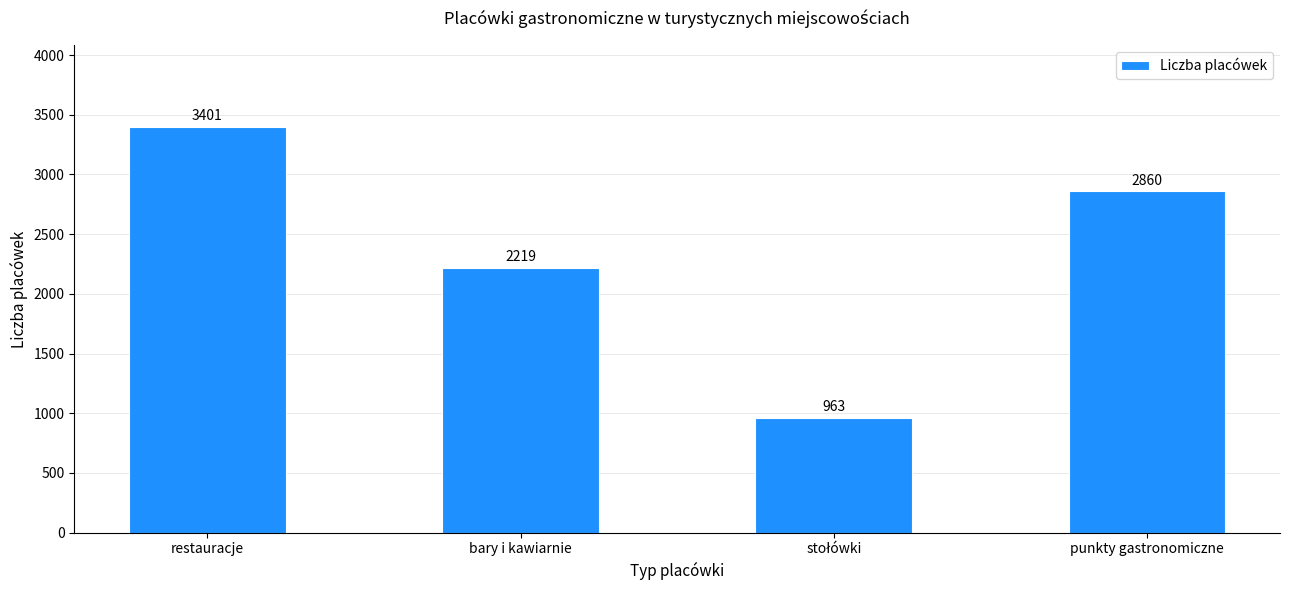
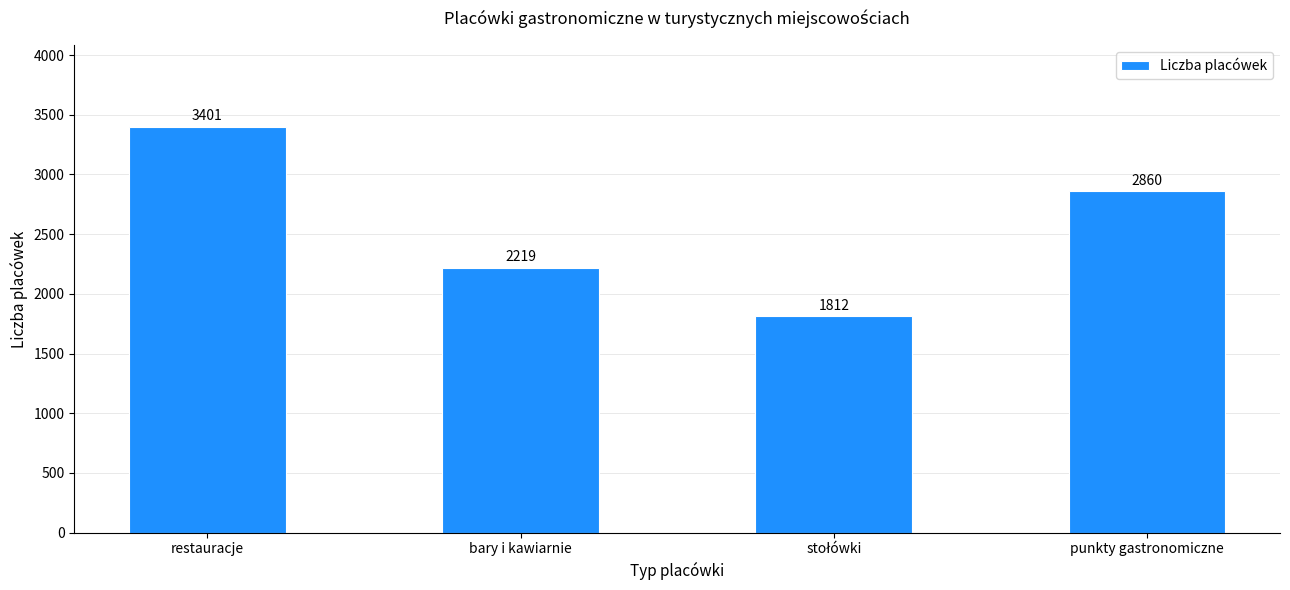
stołówki: 963 -> 1812
